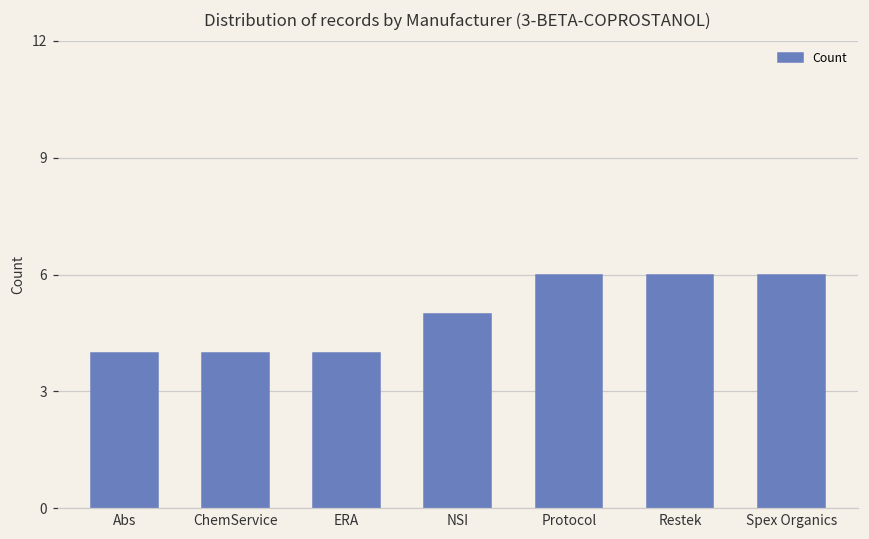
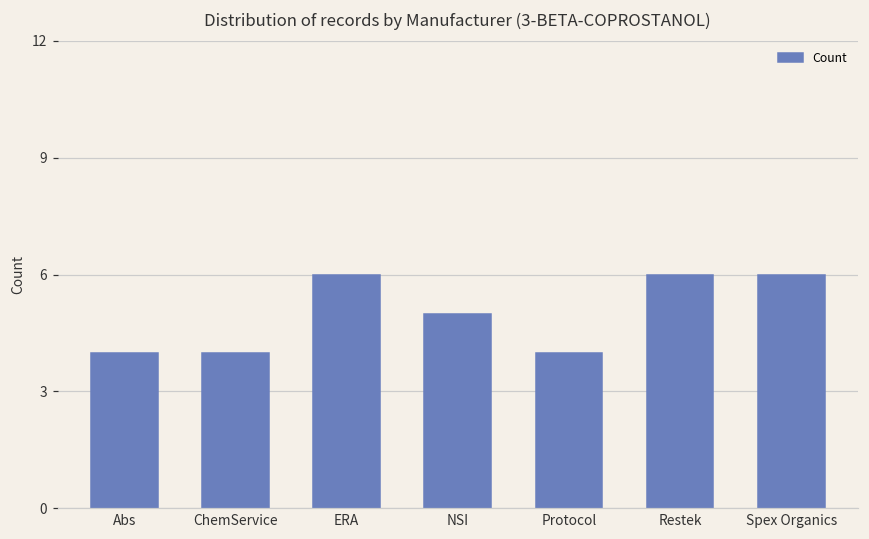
ERA: 4 -> 6
Protocol: 6 -> 4
